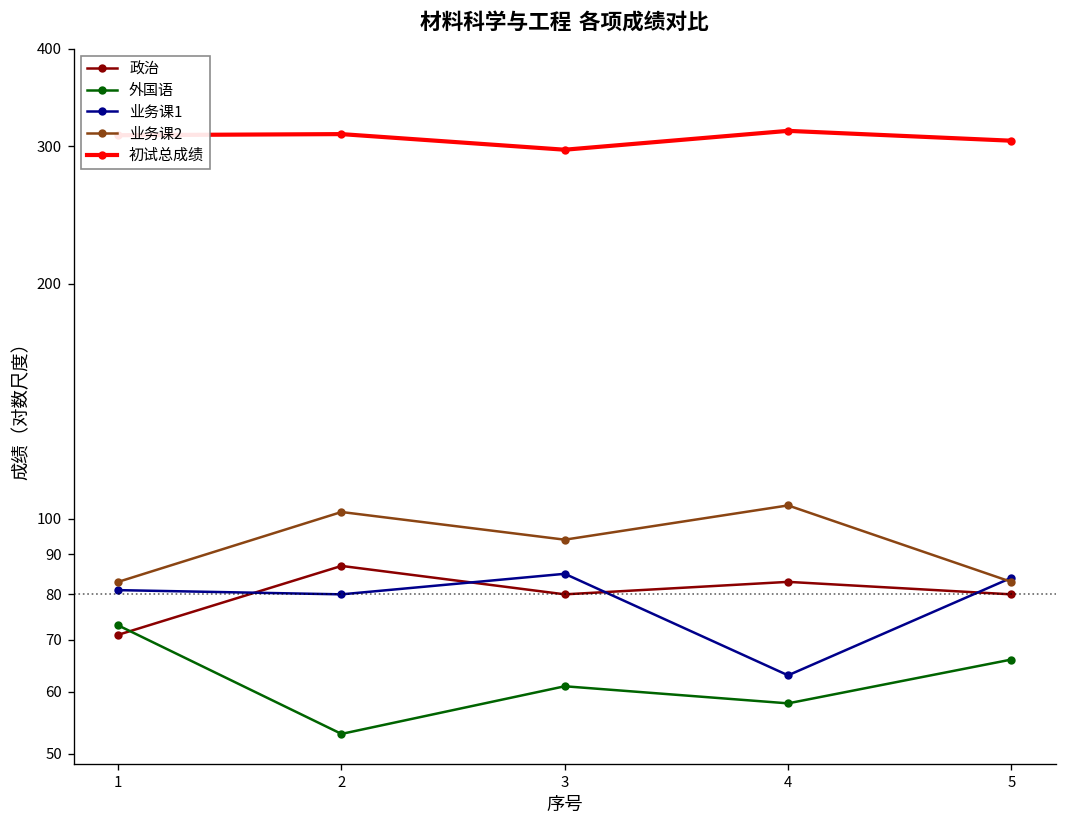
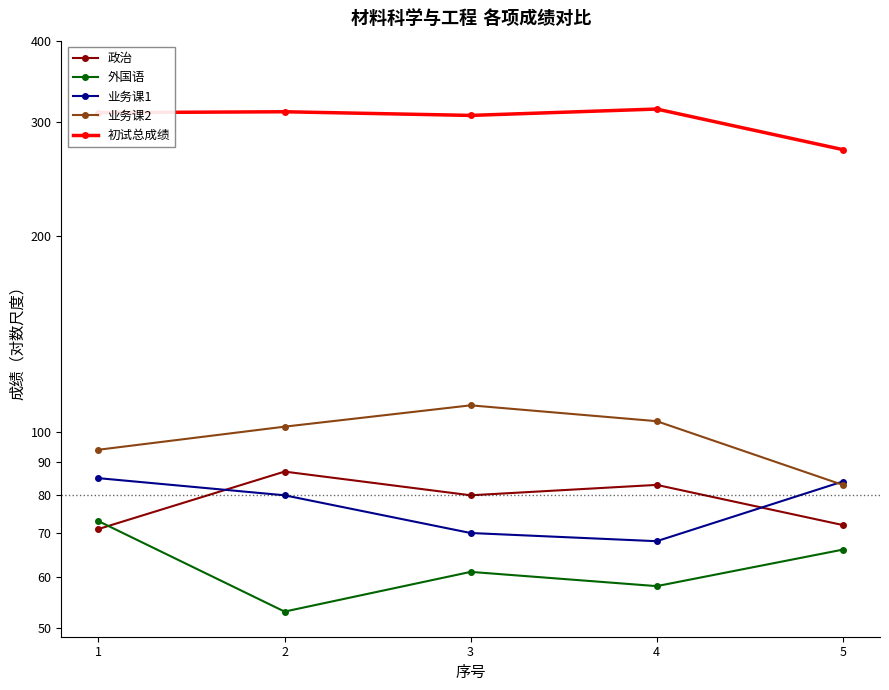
业务课1, 1: 81 -> 85
业务课2, 1: 83 -> 94
业务课1, 3: 85 -> 70
业务课2, 3: 94 -> 110
初试总成绩, 3: 300 -> 310
业务课1, 4: 63 -> 68
政治, 5: 80 -> 72
初试总成绩, 5: 310 -> 272
